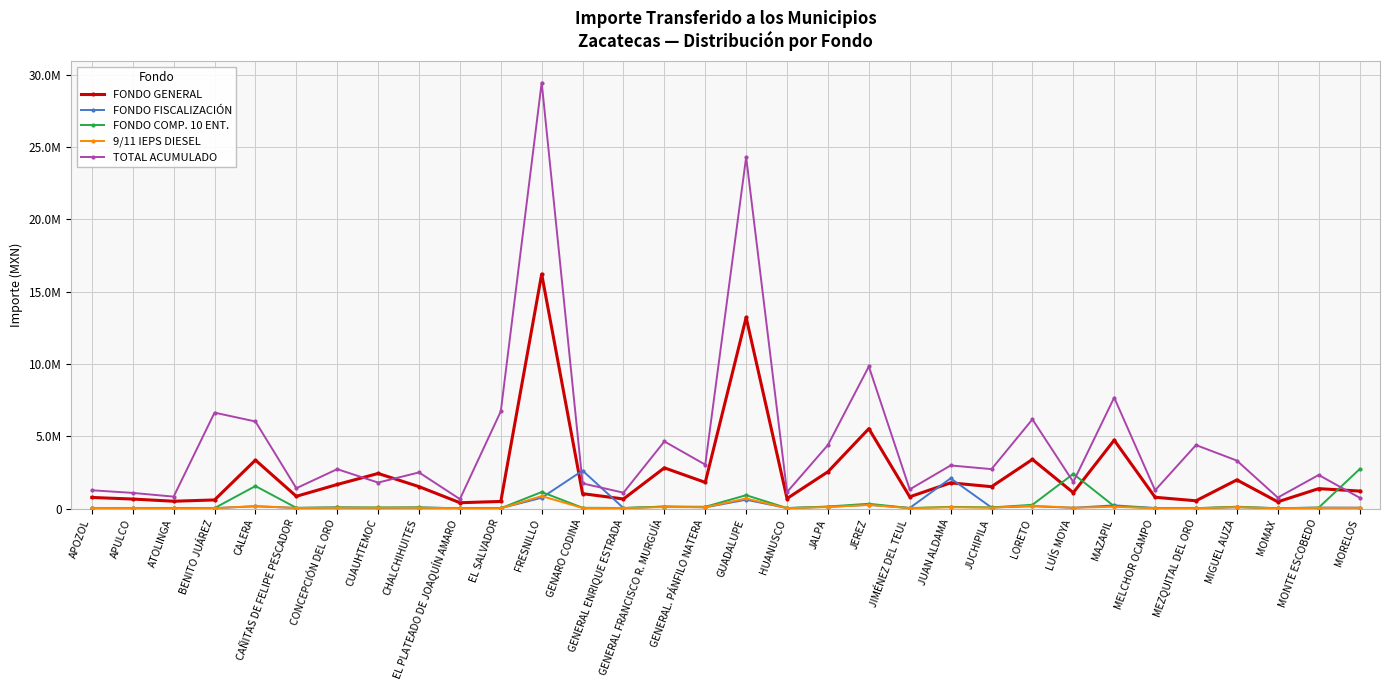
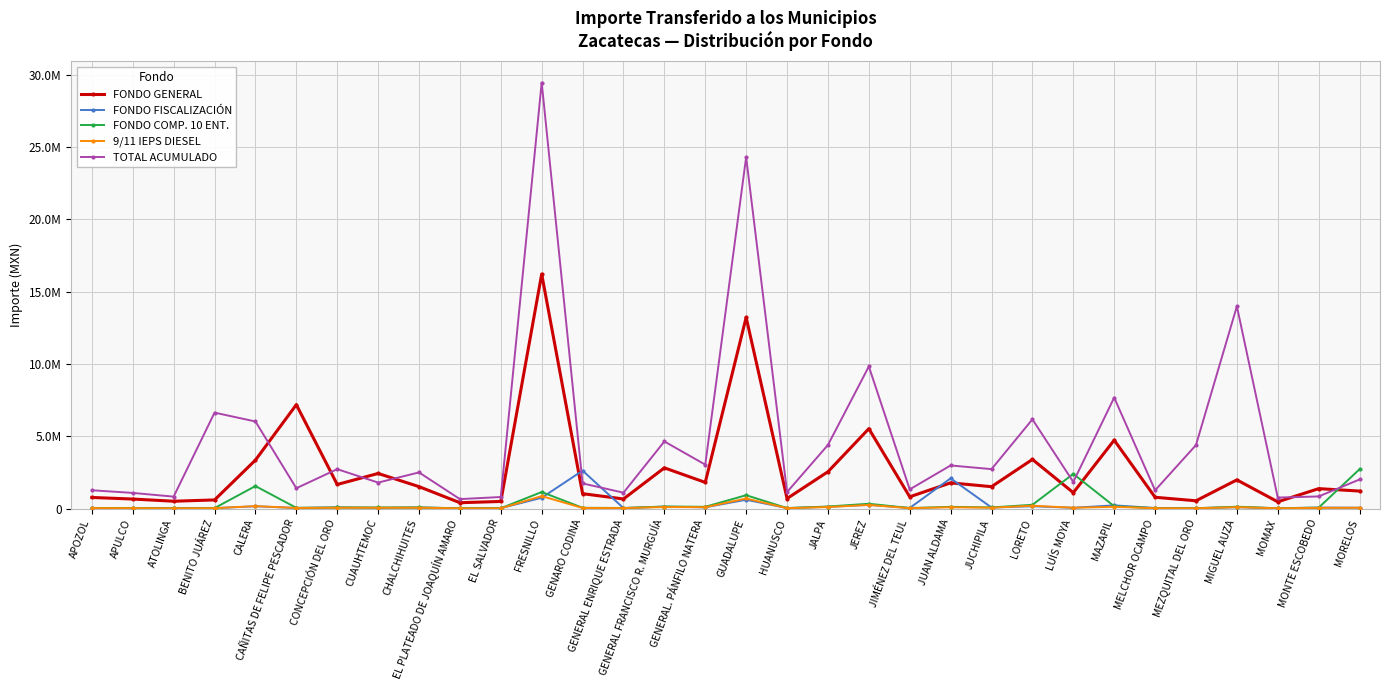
FONDO GENERAL, CAÑITAS DE FELIPE PESCADOR: 800000 -> 7200000
TOTAL ACUMULADO, EL SALVADOR: 6700000 -> 800000
TOTAL ACUMULADO, MIGUEL AUZA: 3300000 -> 14000000
TOTAL ACUMULADO, MONTE ESCOBEDO: 2300000 -> 800000
TOTAL ACUMULADO, MORELOS: 700000 -> 2000000
